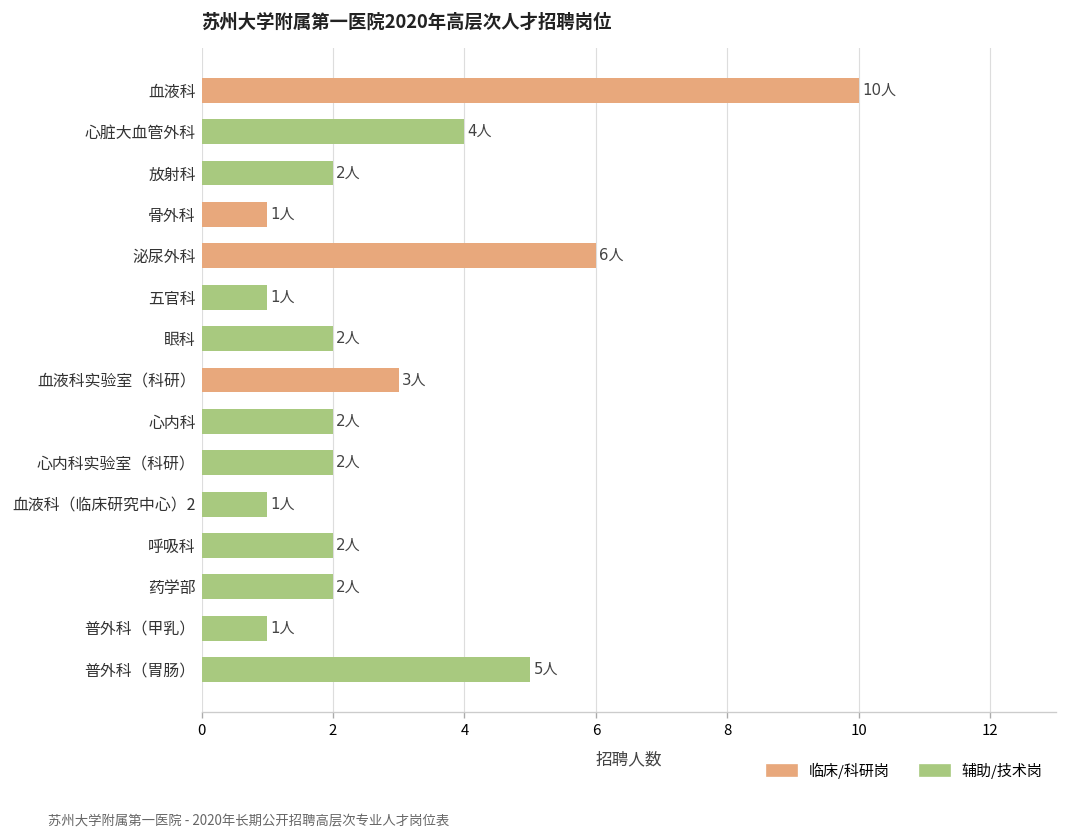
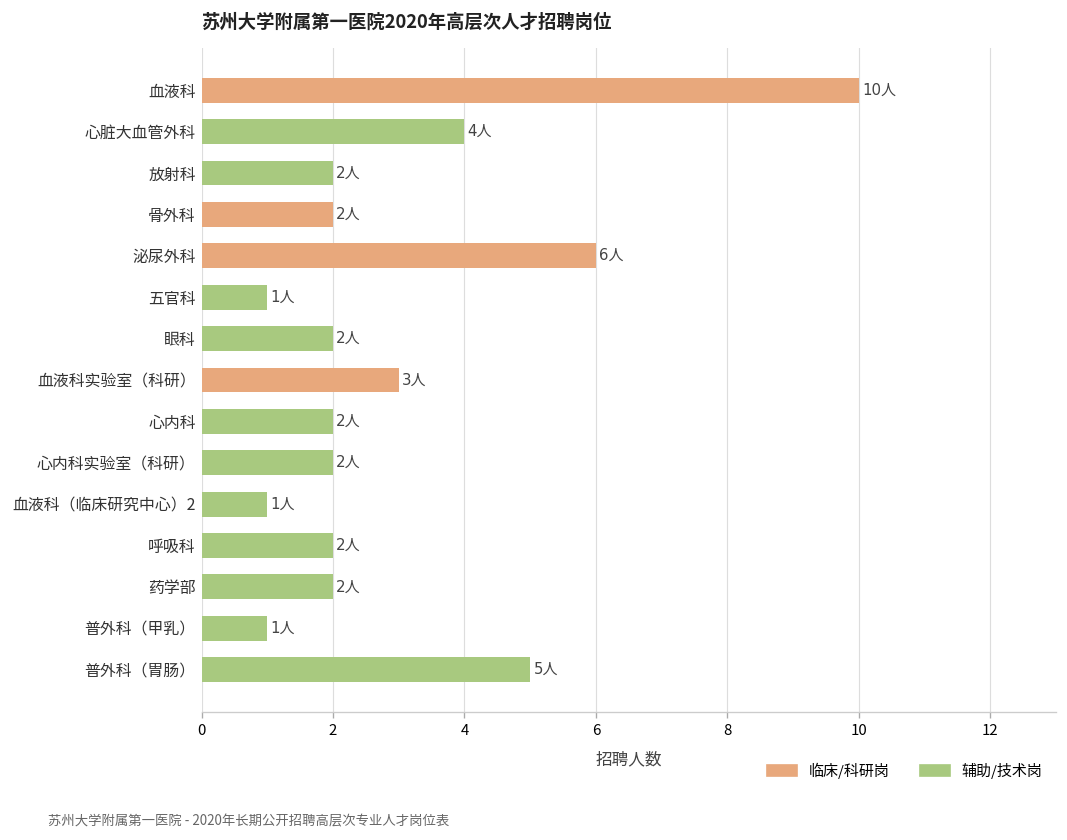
骨外科: 1人 -> 2人
